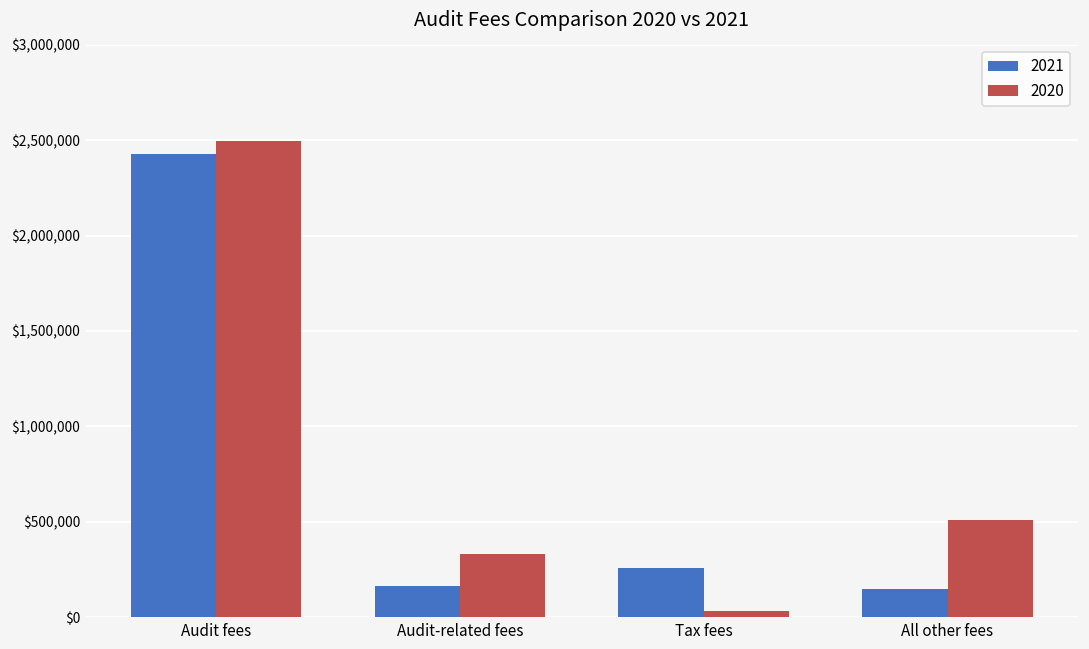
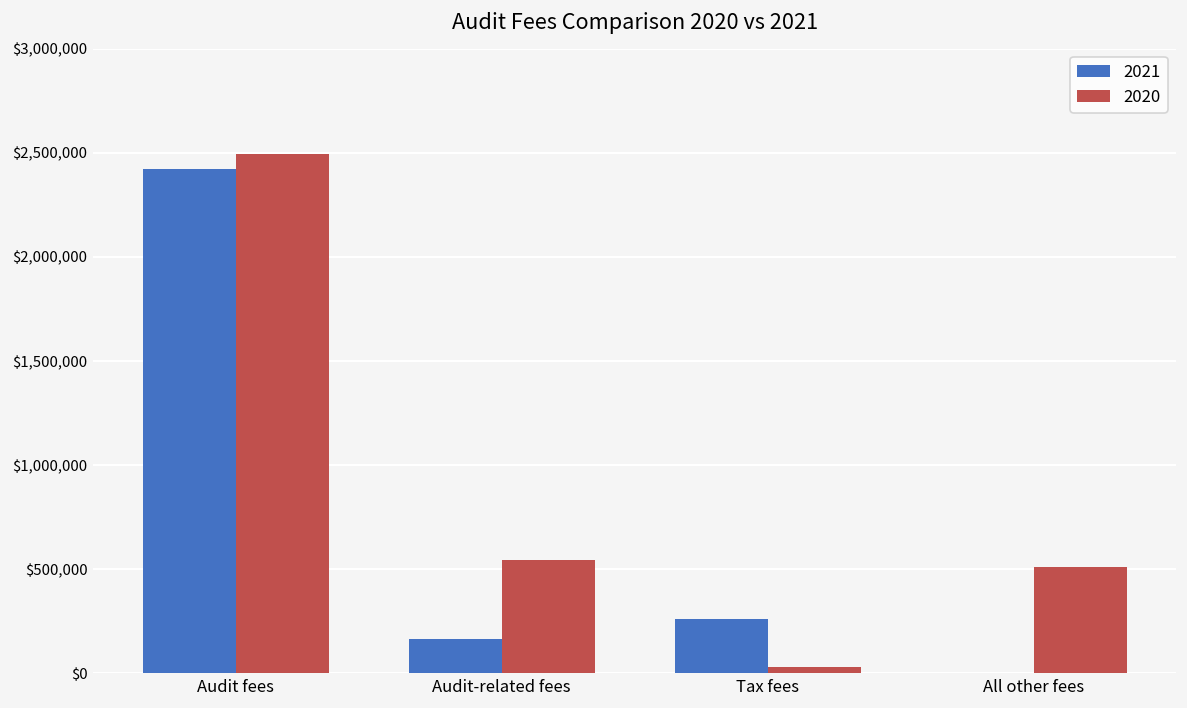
2020, Audit-related fees: $330,000 -> $550,000
2021, All other fees: $150,000 -> $0
